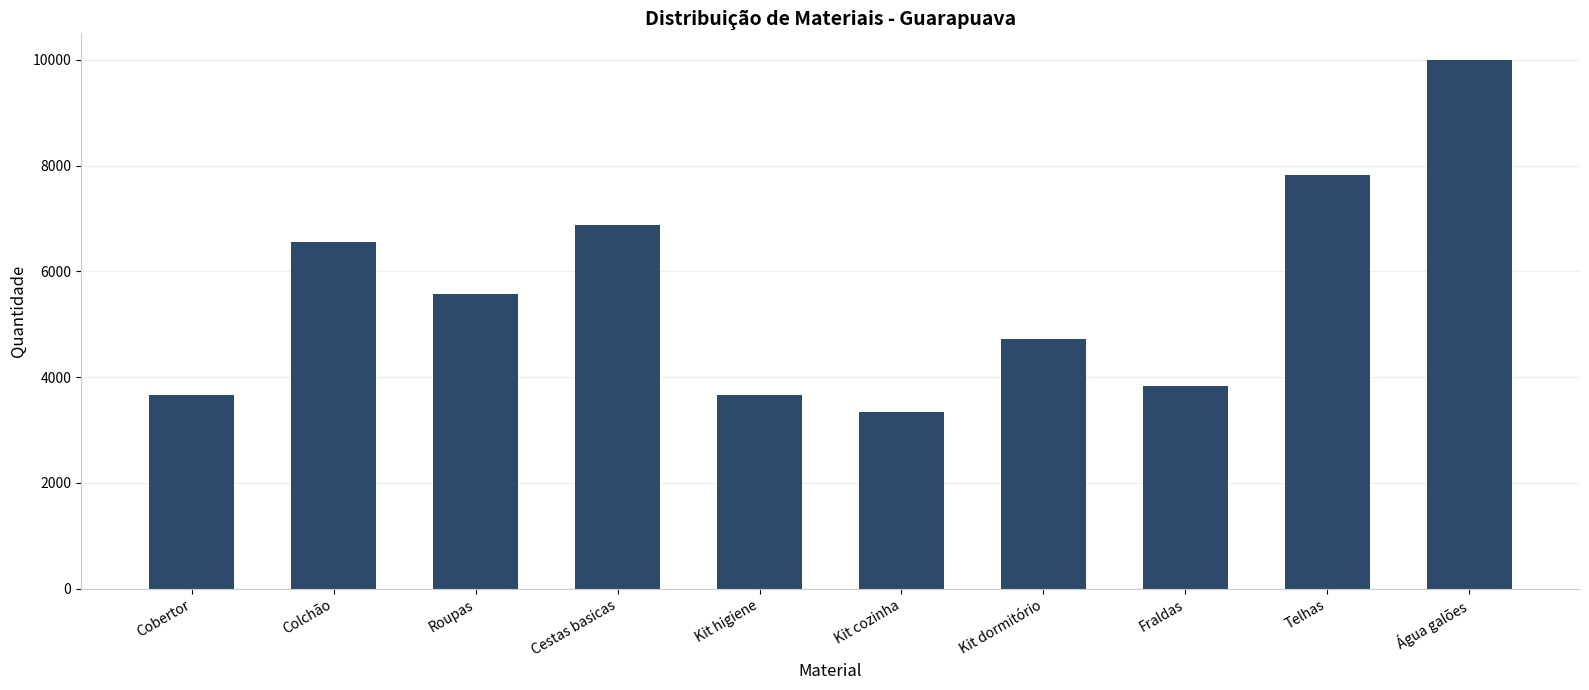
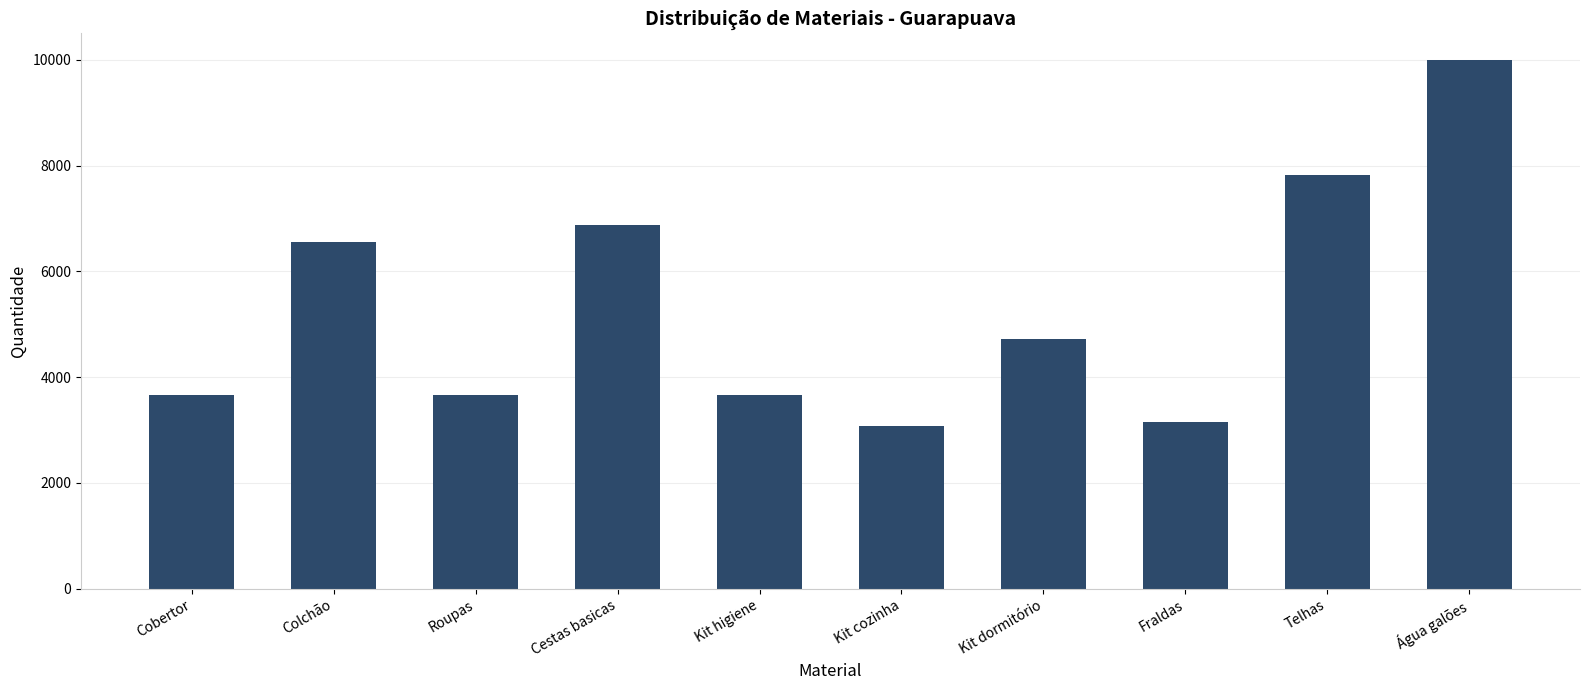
Roupas: 5600 -> 3700
Kit cozinha: 3300 -> 3100
Fraldas: 3800 -> 3100
